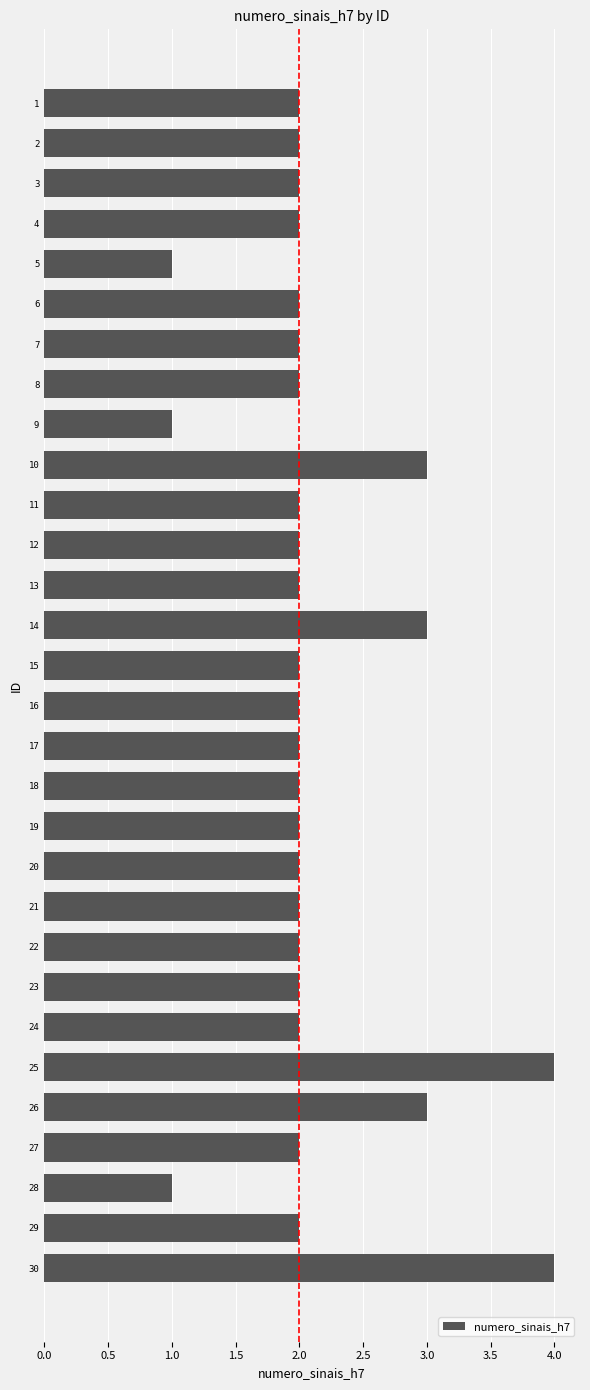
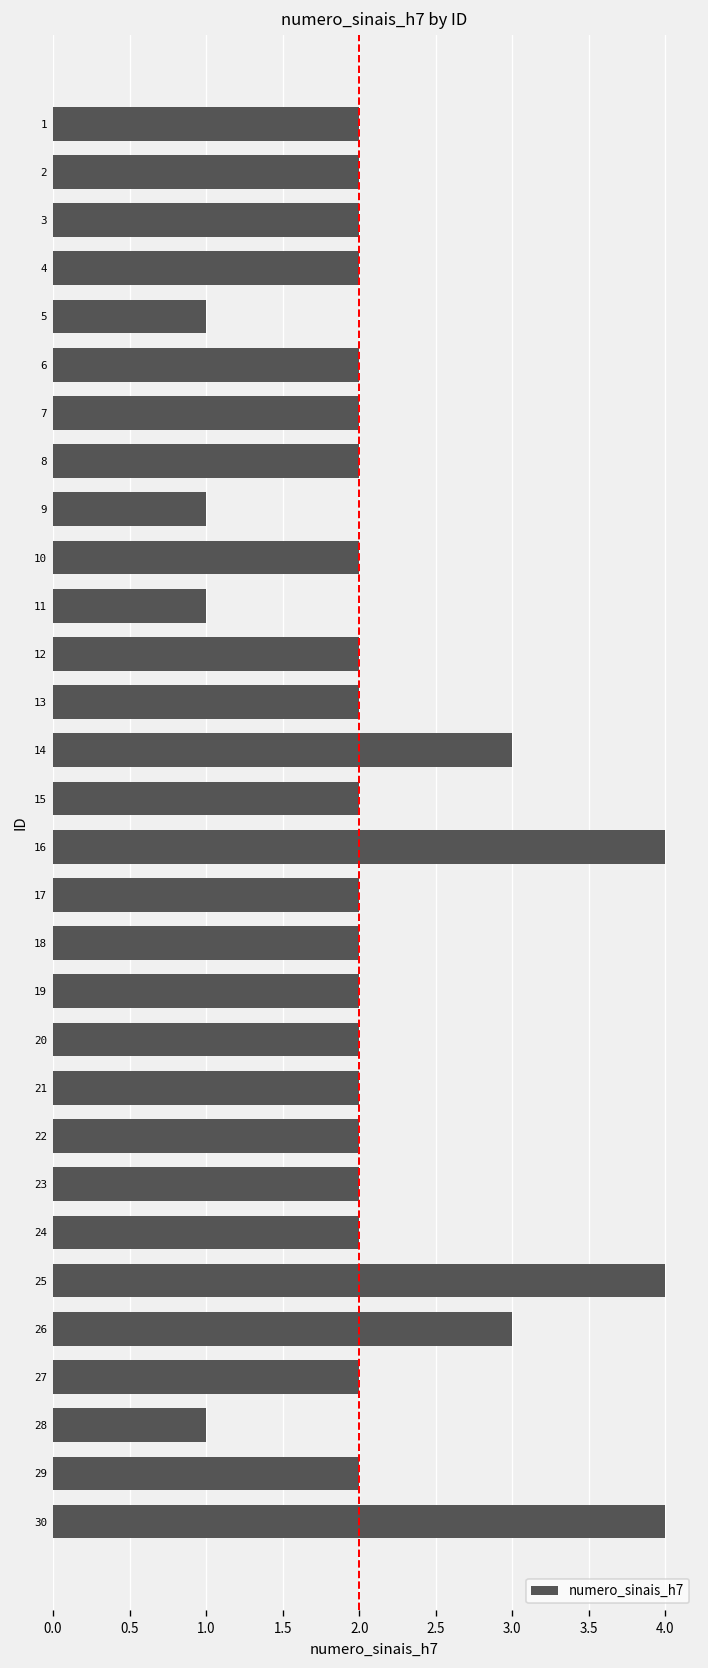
10: 3 -> 2
11: 2 -> 1
16: 2 -> 4
